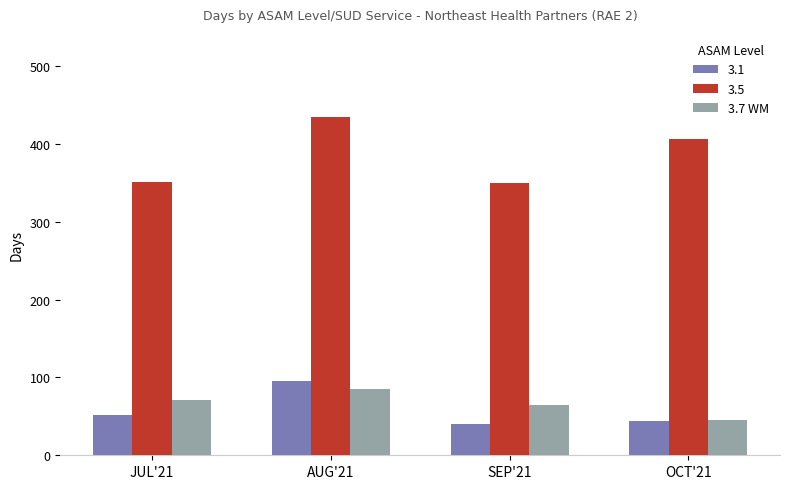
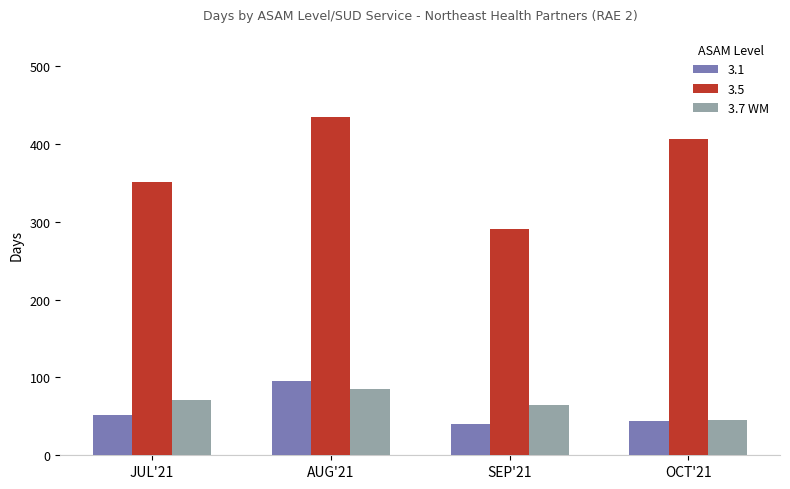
3.5, SEP'21: 350 -> 290
